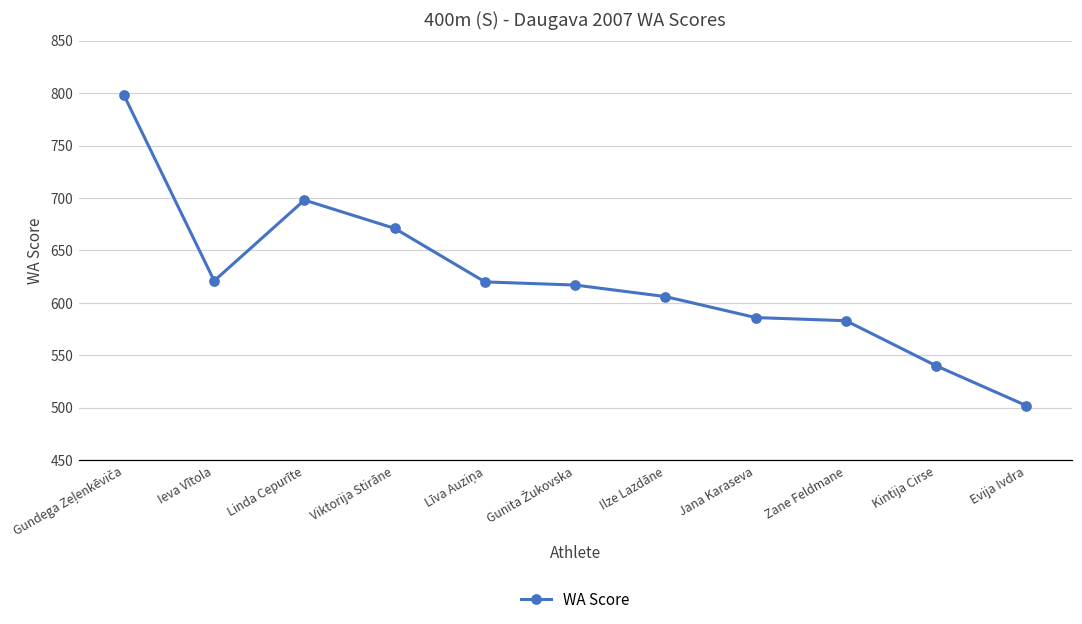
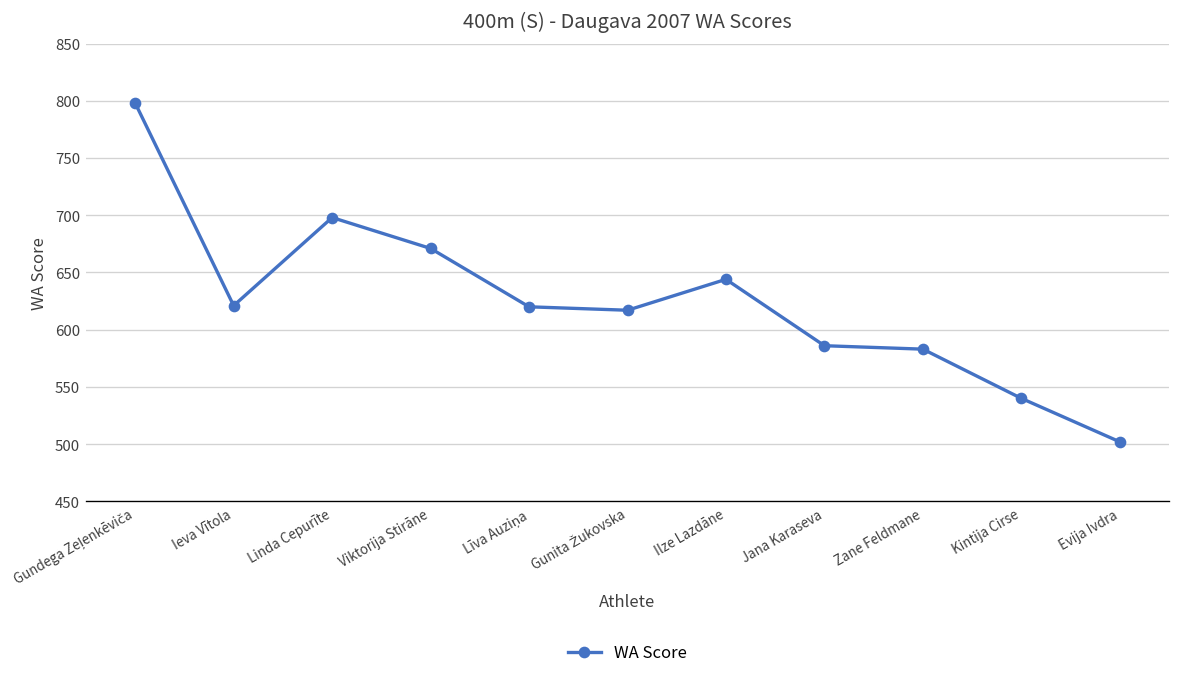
Ilze Lazdāne: 610 -> 640
